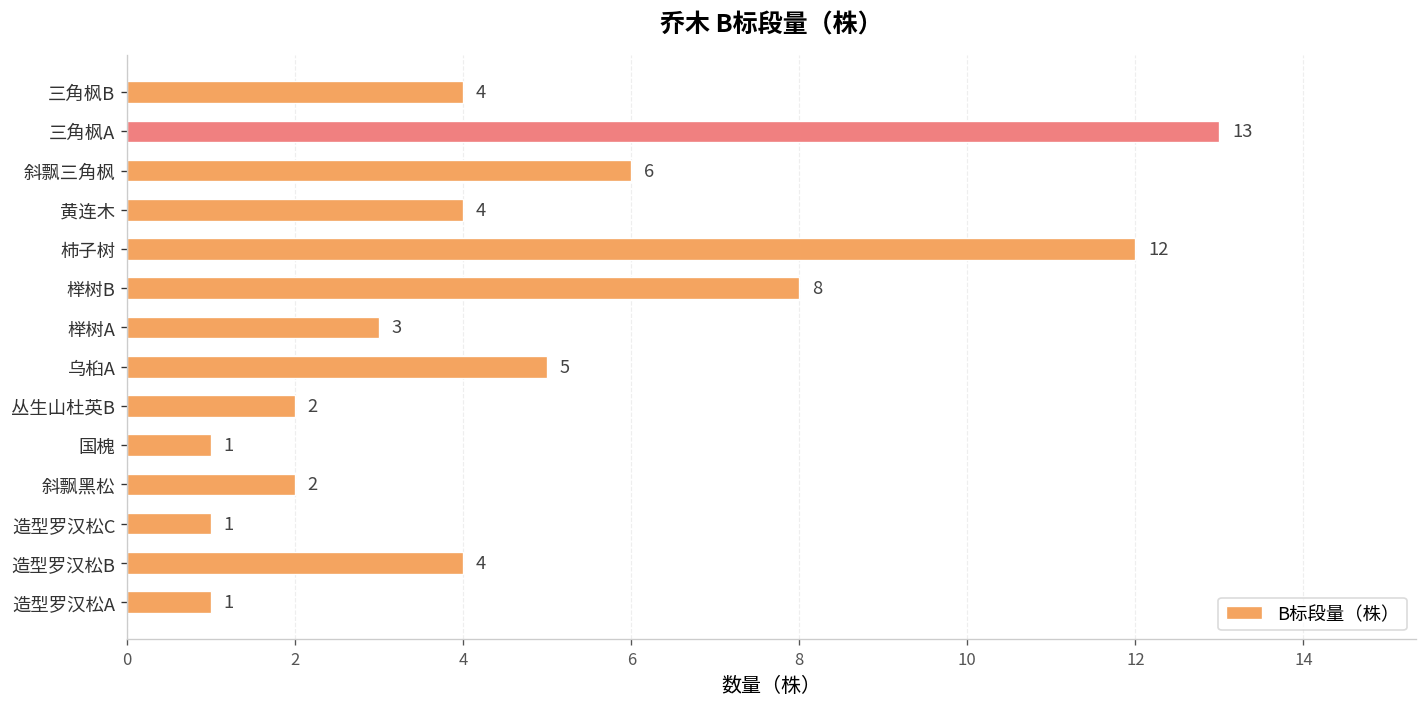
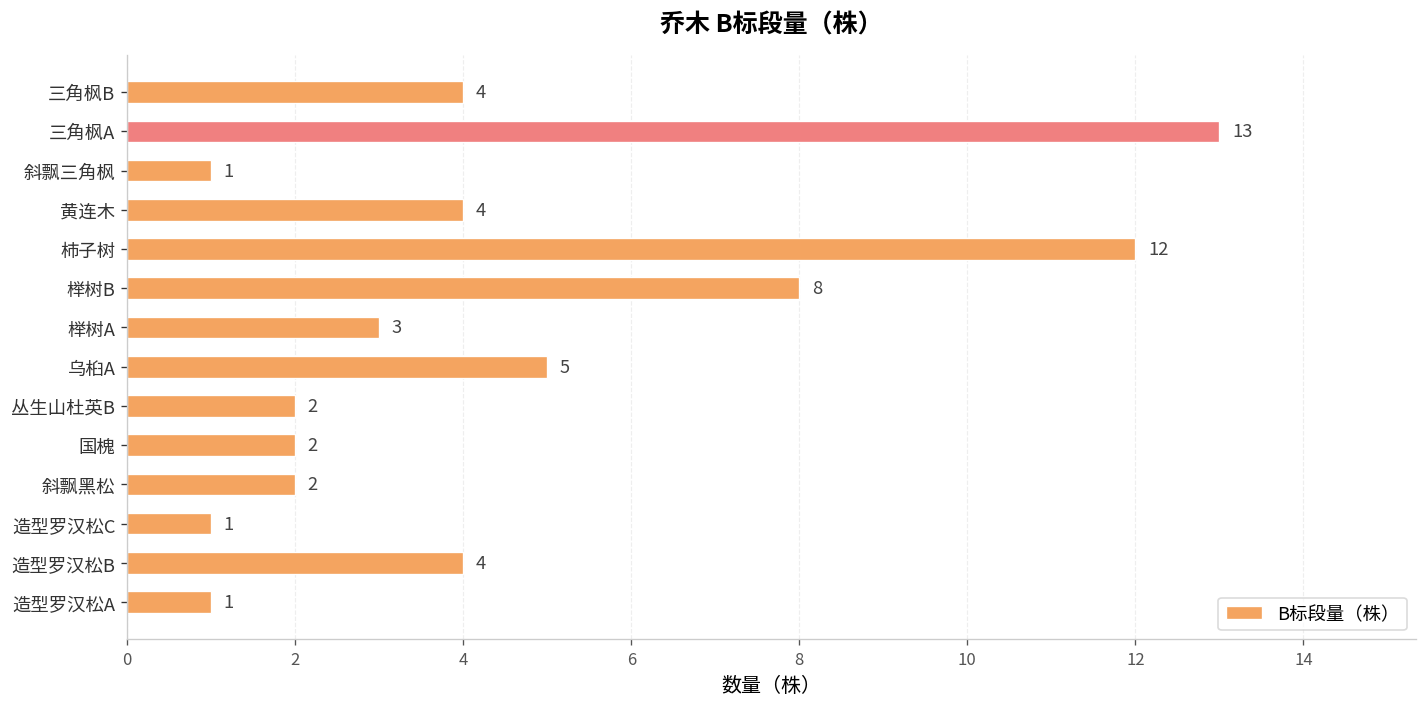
斜飘三角枫: 6 -> 1
国槐: 1 -> 2
